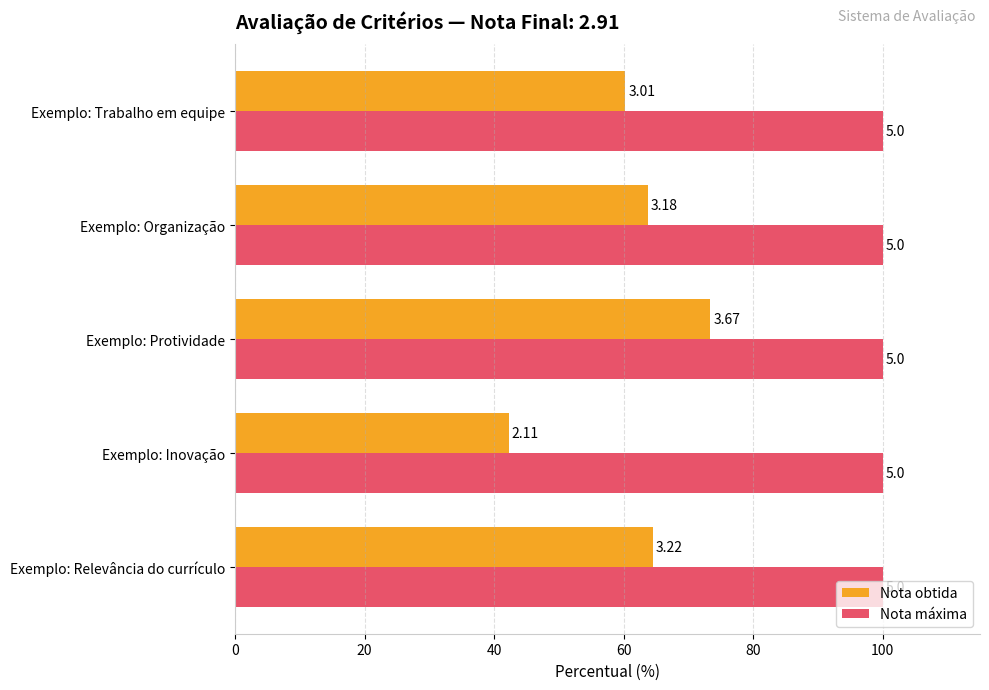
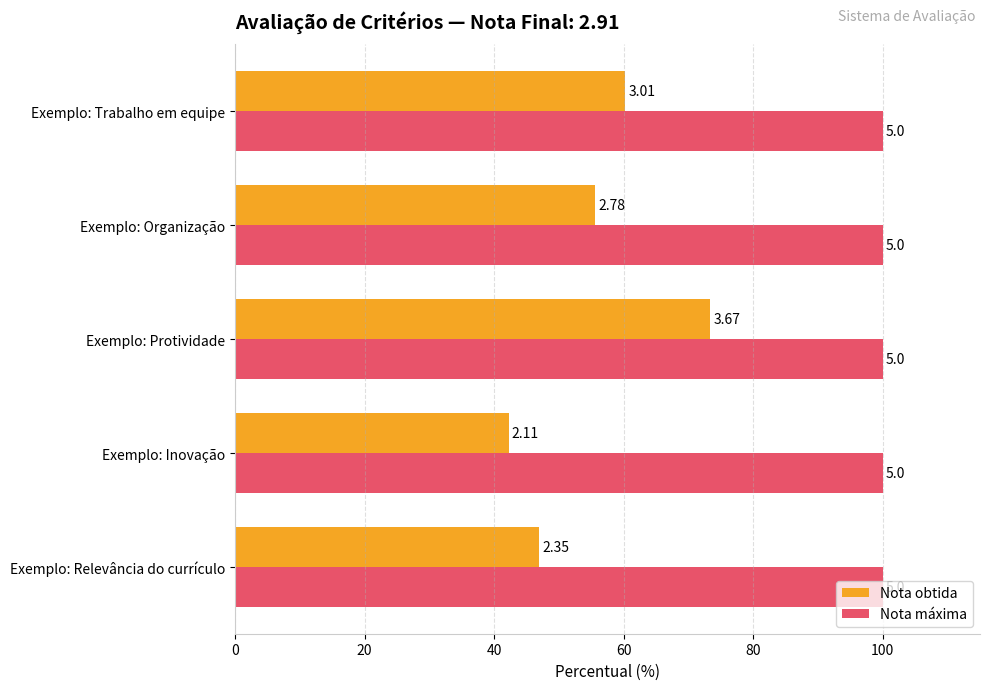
Nota obtida, Exemplo: Organização: 3.18 -> 2.78
Nota obtida, Exemplo: Relevância do currículo: 3.22 -> 2.35
